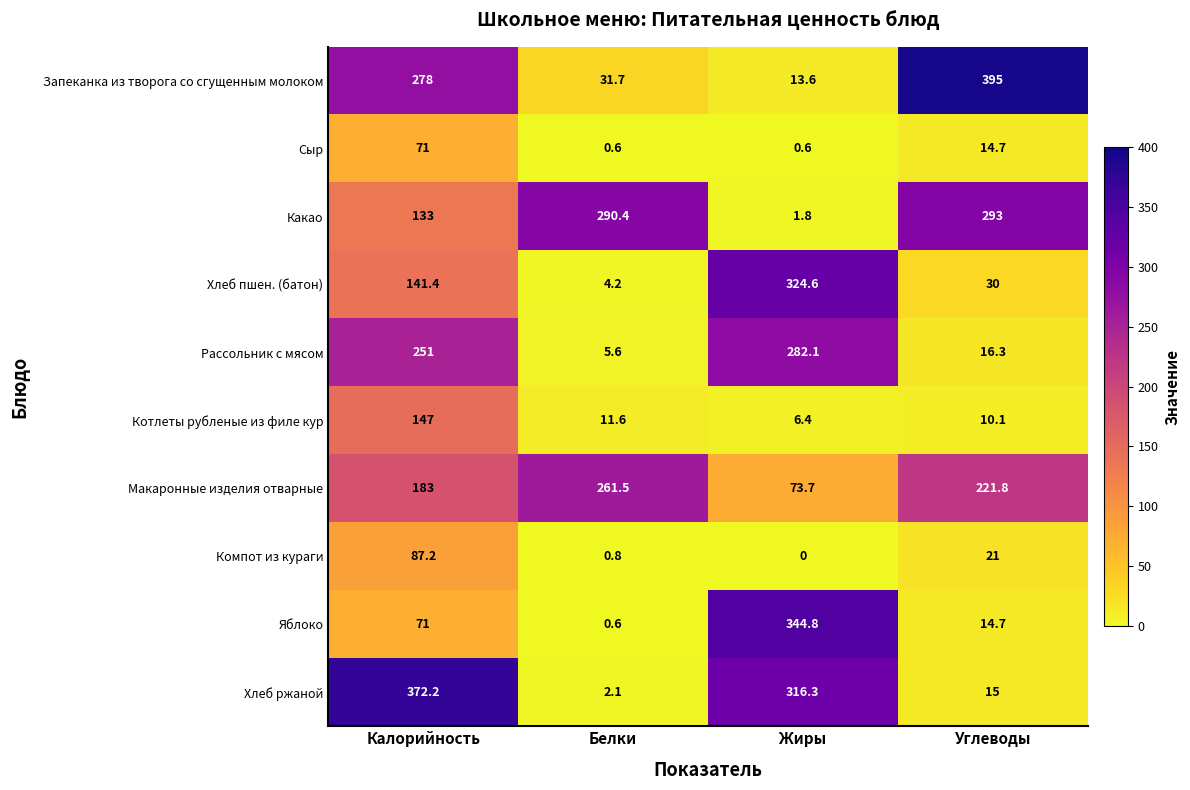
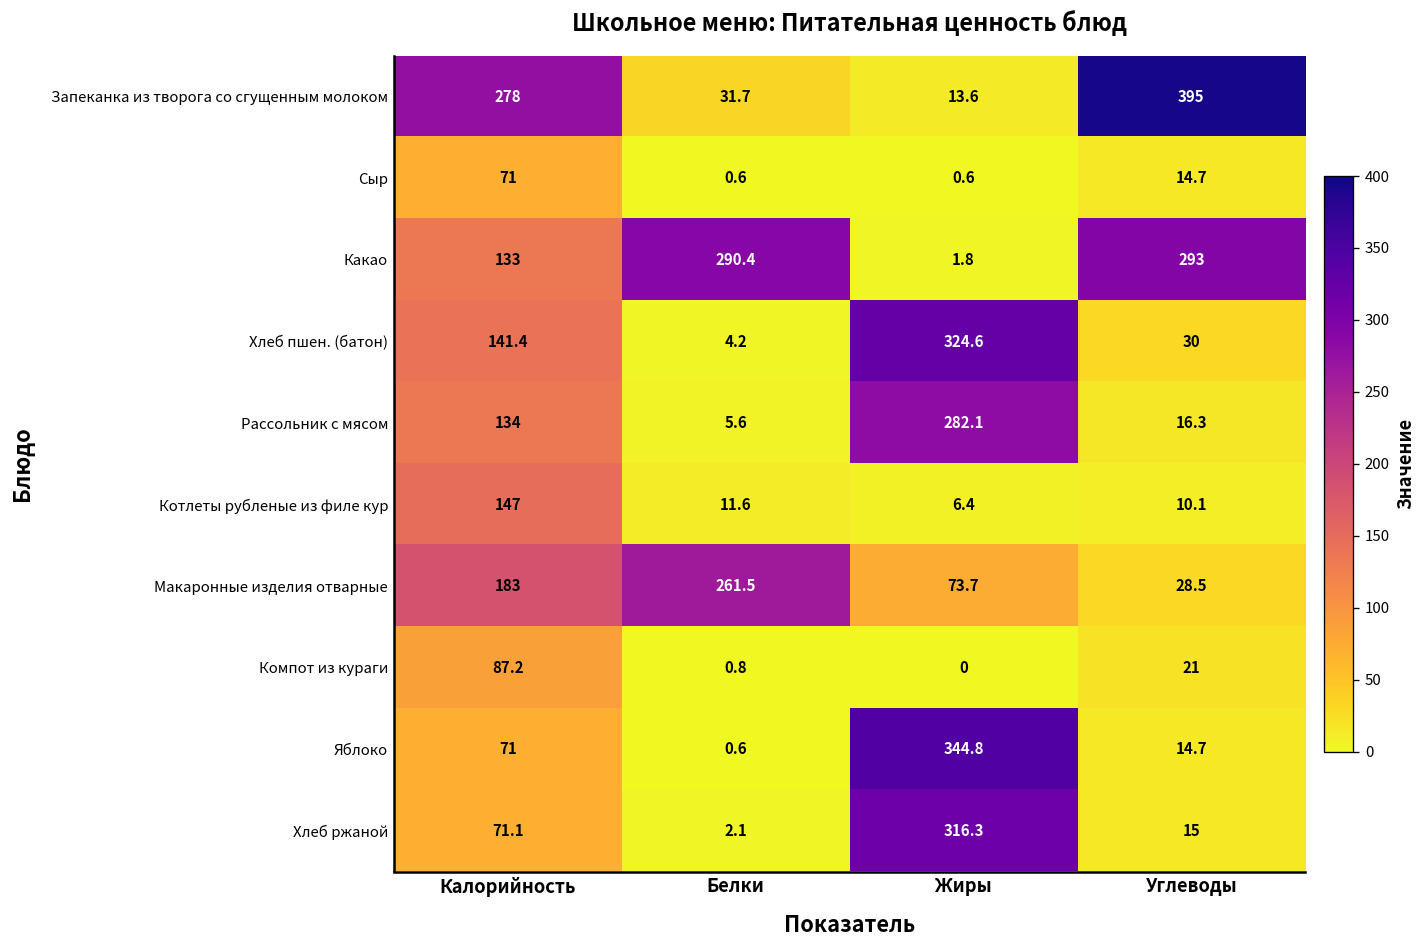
Рассольник с мясом, Калорийность: 251 -> 134
Макаронные изделия отварные, Углеводы: 221.8 -> 28.5
Хлеб ржаной, Калорийность: 372.2 -> 71.1
